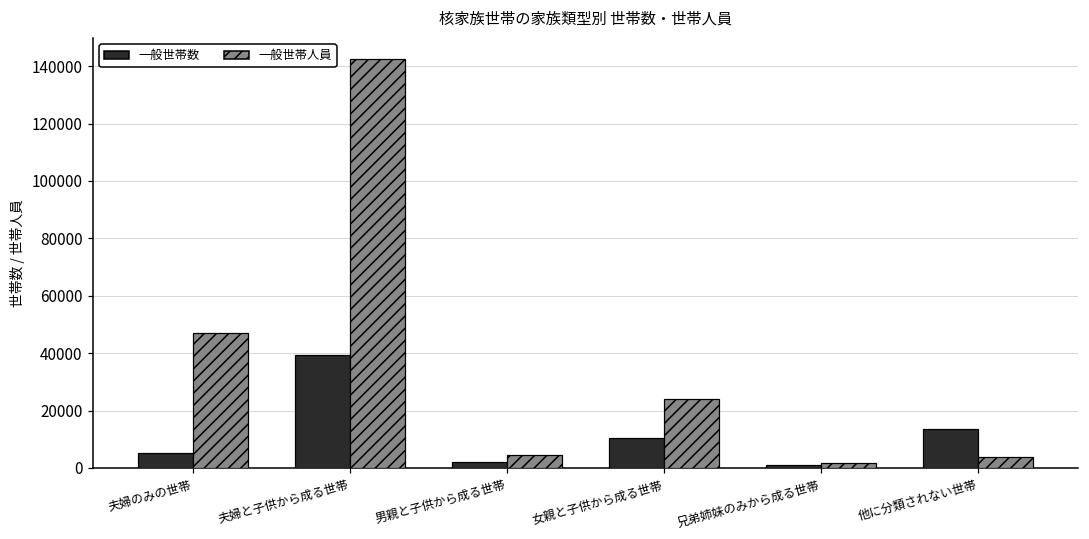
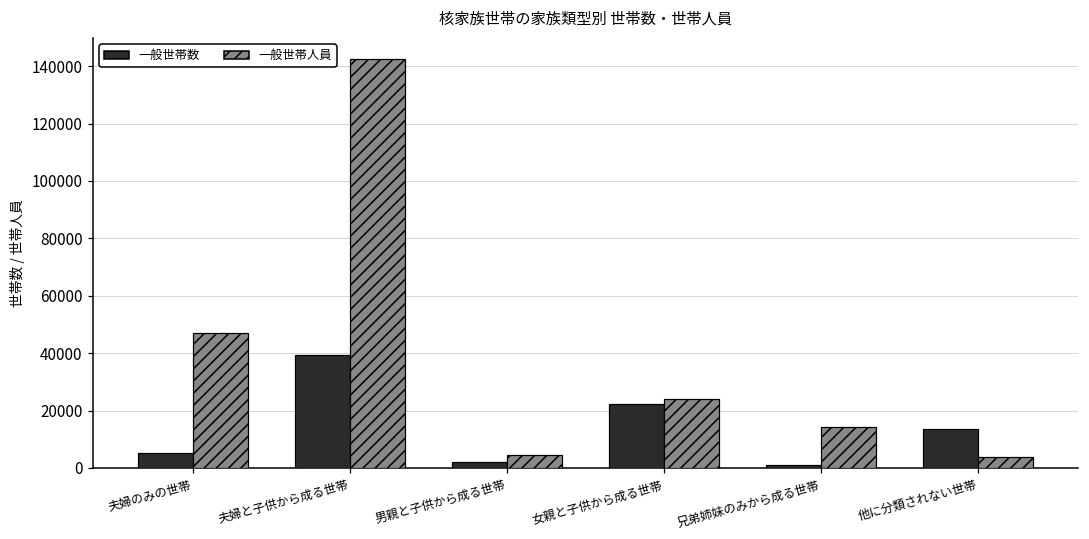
一般世帯数, 女親と子供から成る世帯: 10000 -> 22000
一般世帯人員, 兄弟姉妹のみから成る世帯: 2000 -> 14000
